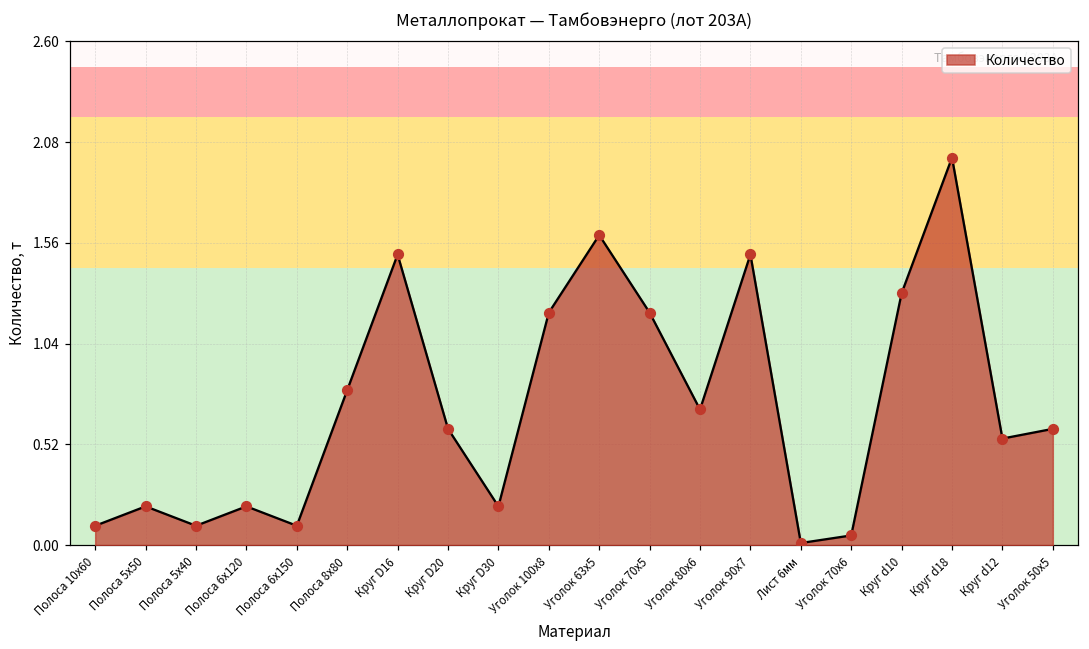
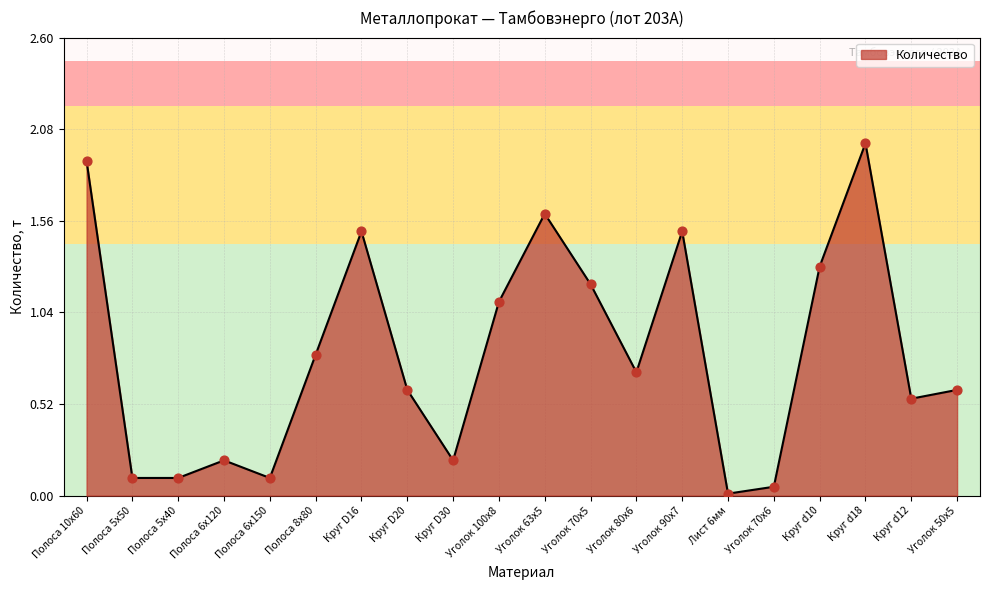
Полоса 10х60: 0.1 -> 1.9
Полоса 5х50: 0.2 -> 0.1
Уголок 100х8: 1.2 -> 1.1
